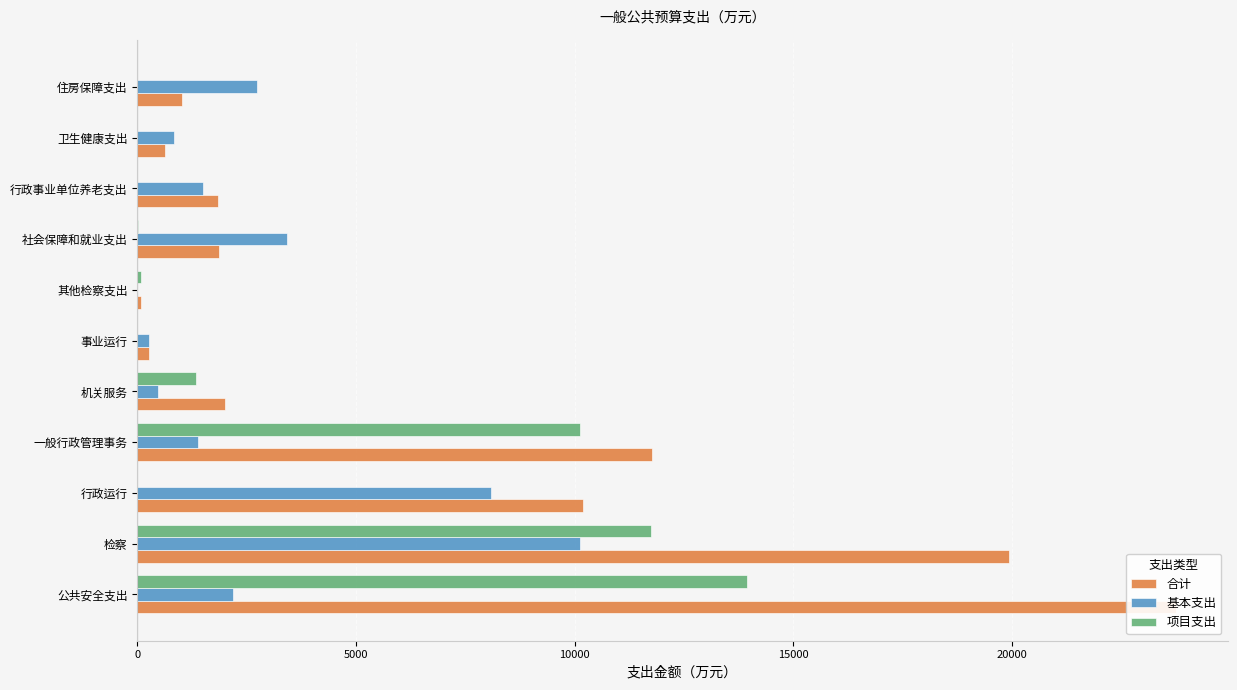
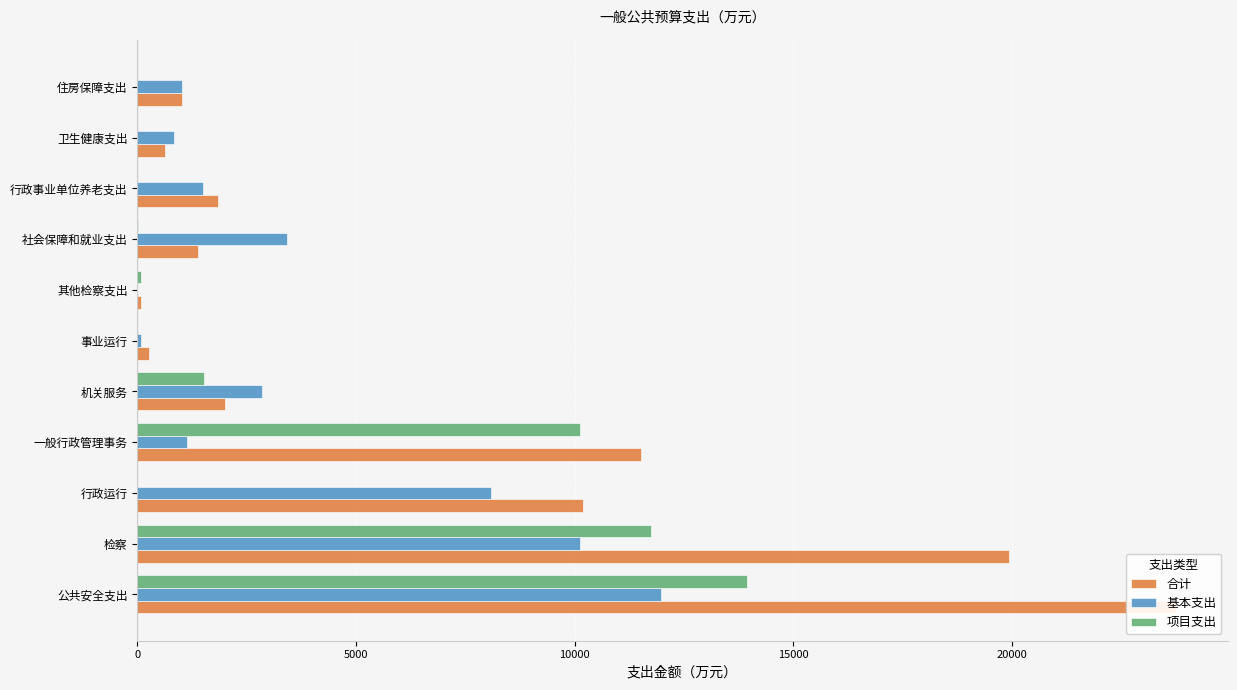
基本支出, 住房保障支出: 2700 -> 1000
合计, 社会保障和就业支出: 1900 -> 1400
基本支出, 事业运行: 300 -> 100
项目支出, 机关服务: 1300 -> 1500
基本支出, 机关服务: 500 -> 2900
基本支出, 一般行政管理事务: 1400 -> 1100
合计, 一般行政管理事务: 11800 -> 11500
基本支出, 公共安全支出: 2200 -> 12000
